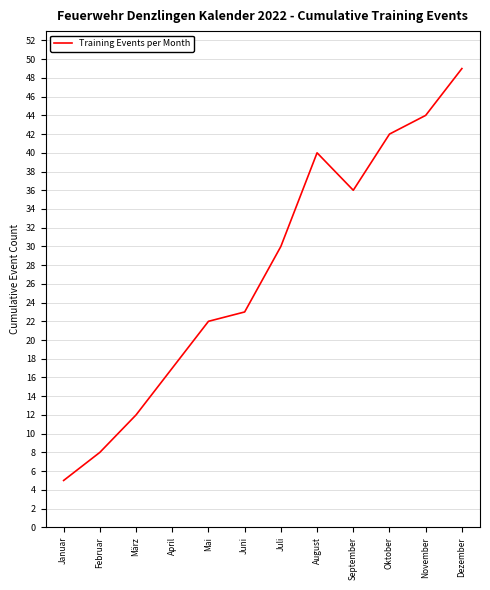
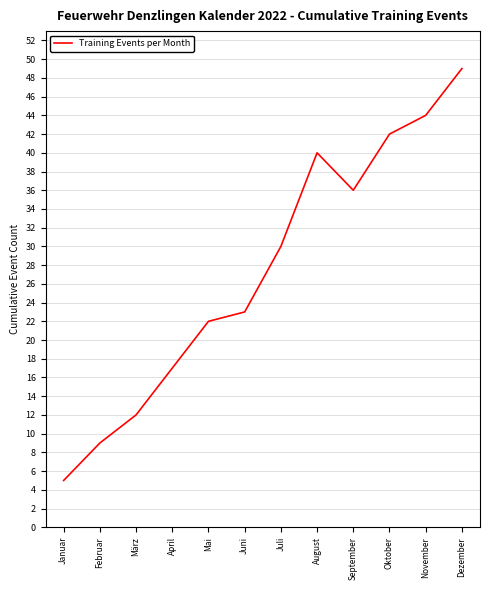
Februar: 8 -> 9
